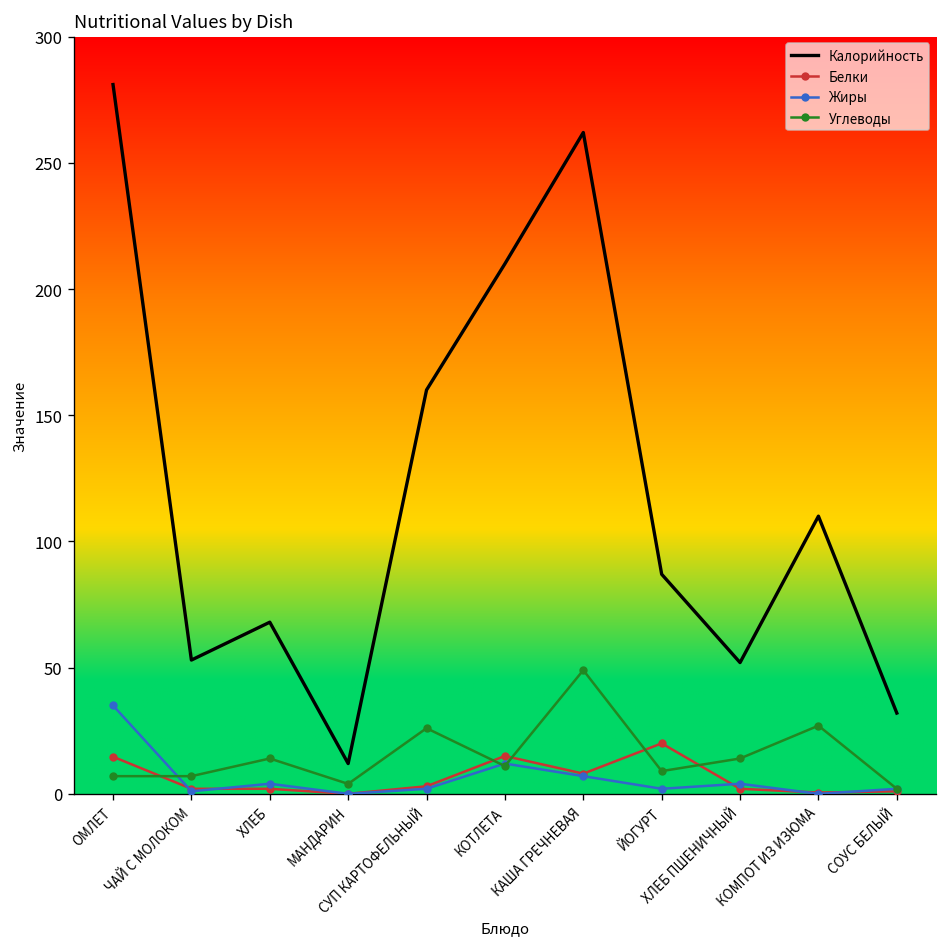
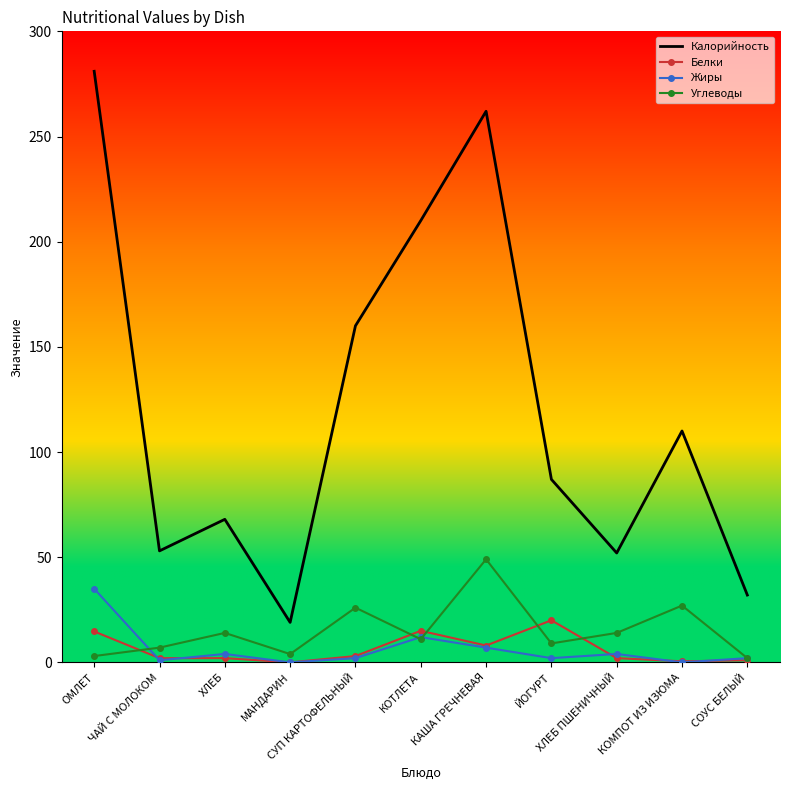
Углеводы, ОМЛЕТ: 7 -> 3
Калорийность, МАНДАРИН: 12 -> 19
